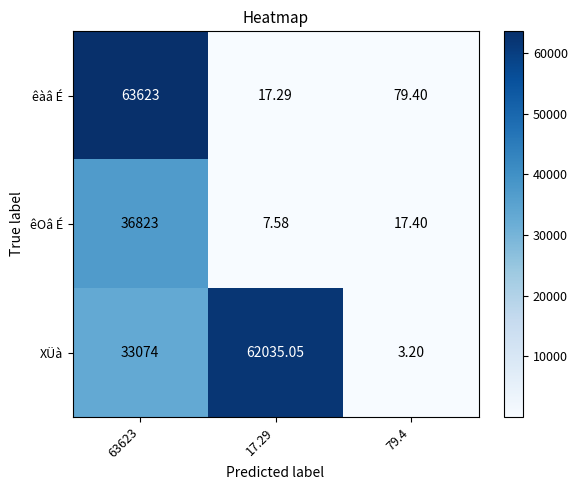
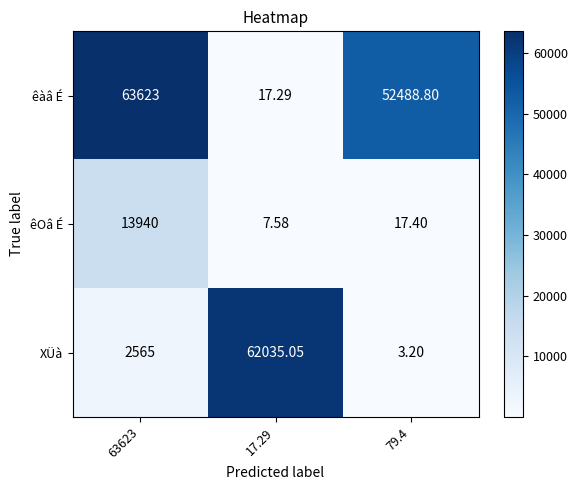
êàâ É, 79.4: 79.40 -> 52488.80
êOâ É, 63623: 36823 -> 13940
XÜà, 63623: 33074 -> 2565
